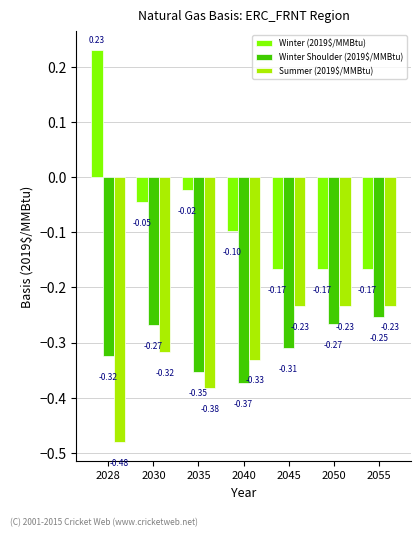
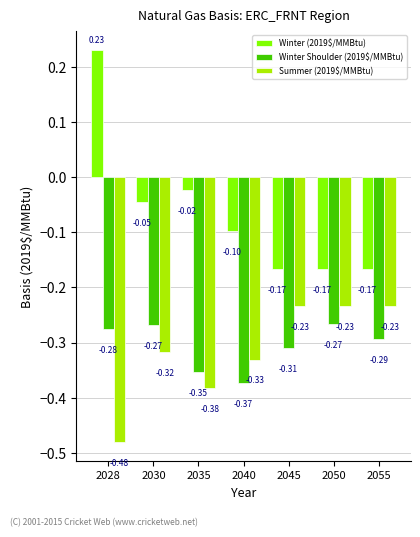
Winter Shoulder (2019$/MMBtu), 2028: -0.32 -> -0.28
Winter Shoulder (2019$/MMBtu), 2055: -0.25 -> -0.29
